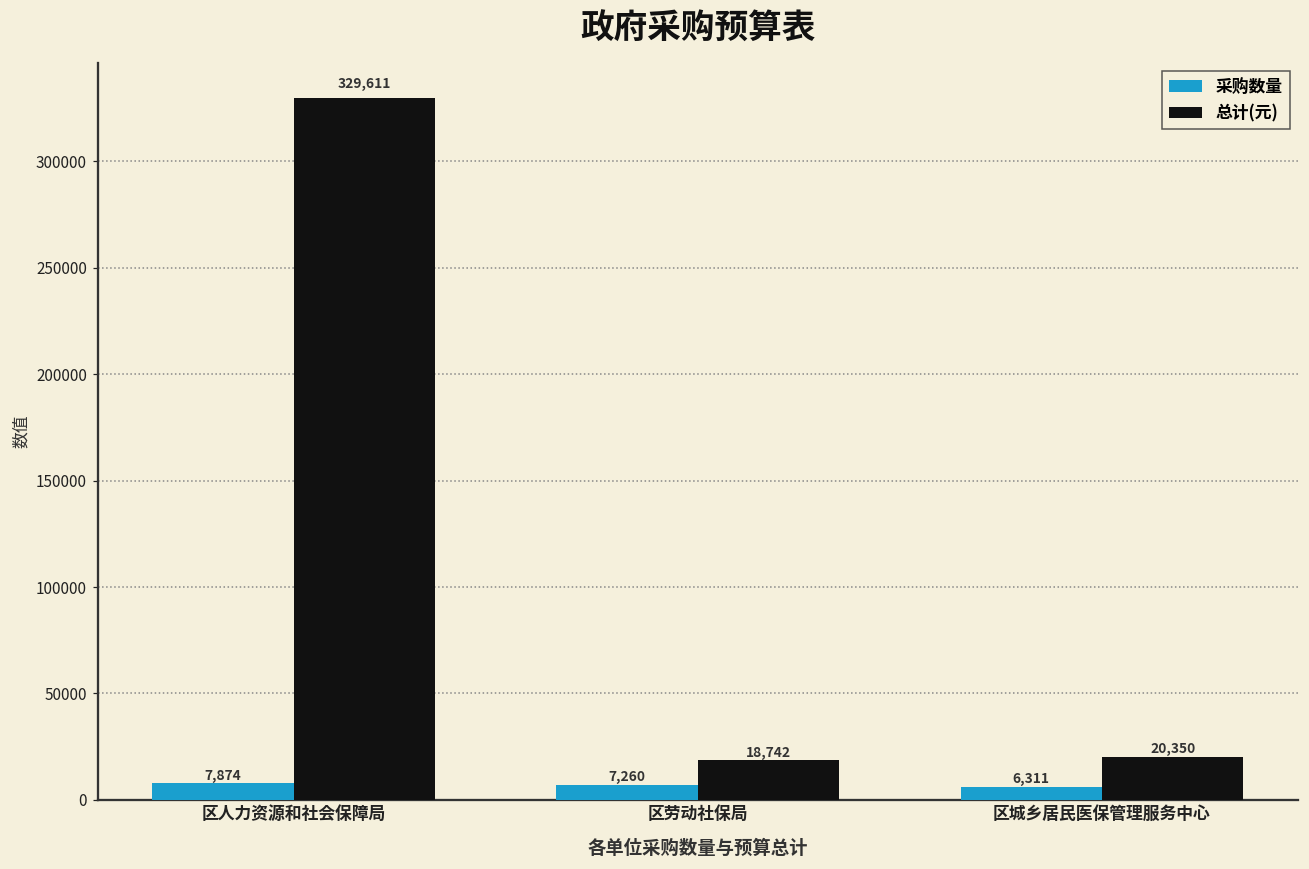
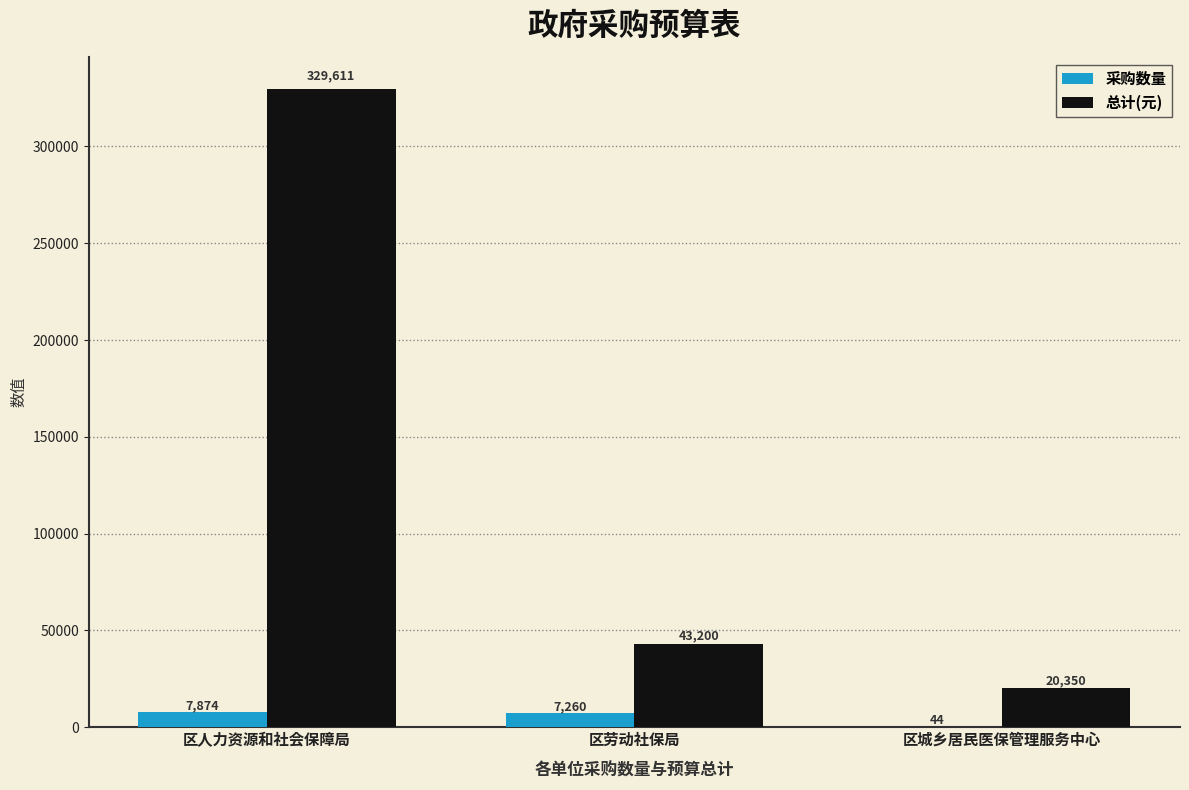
总计(元), 区劳动社保局: 18,742 -> 43,200
采购数量, 区城乡居民医保管理服务中心: 6,311 -> 44
